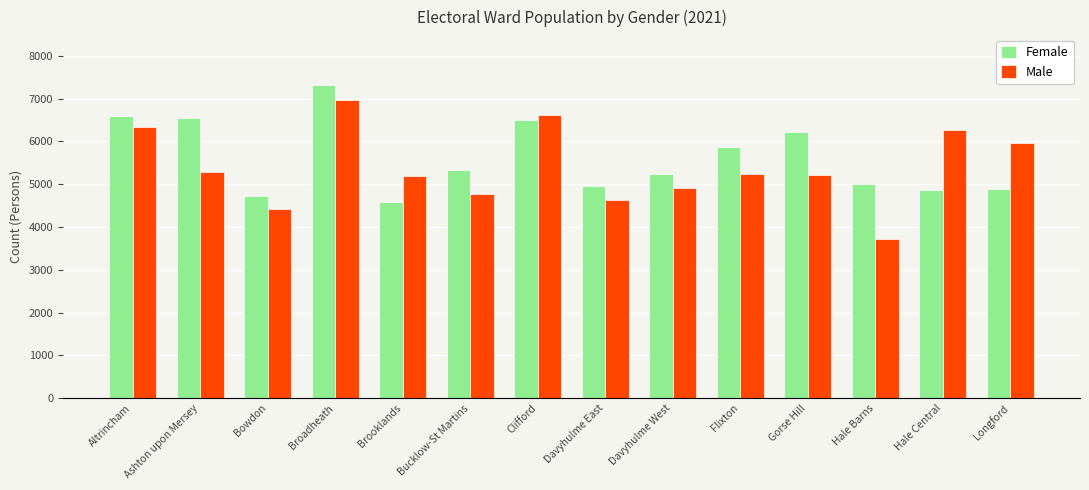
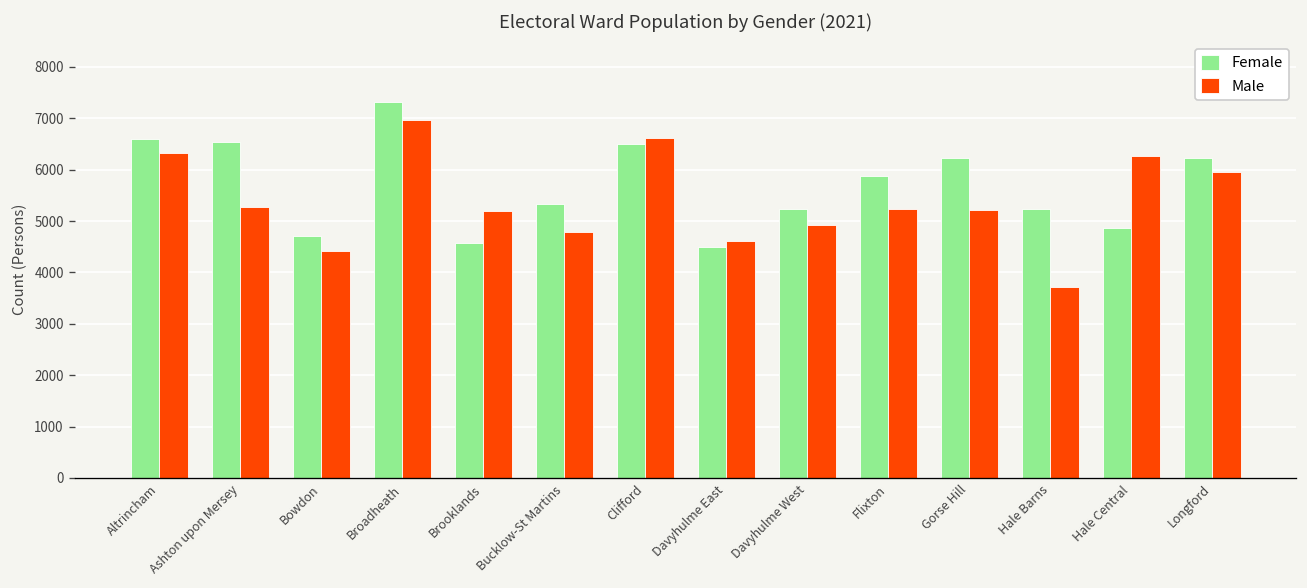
Female, Davyhulme East: 5000 -> 4500
Female, Hale Barns: 5000 -> 5200
Female, Longford: 4900 -> 6200
